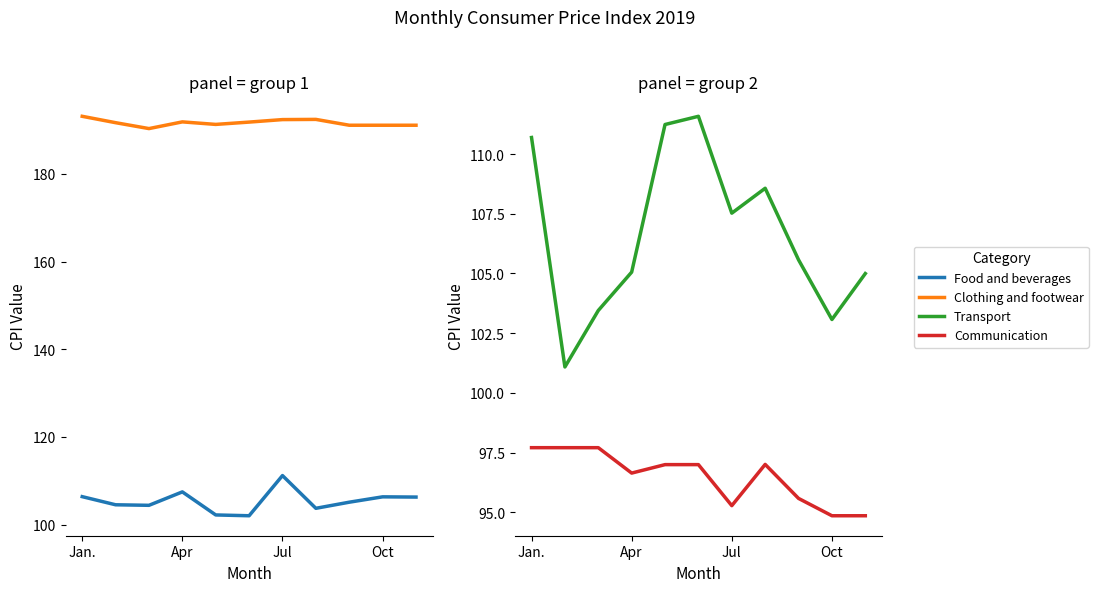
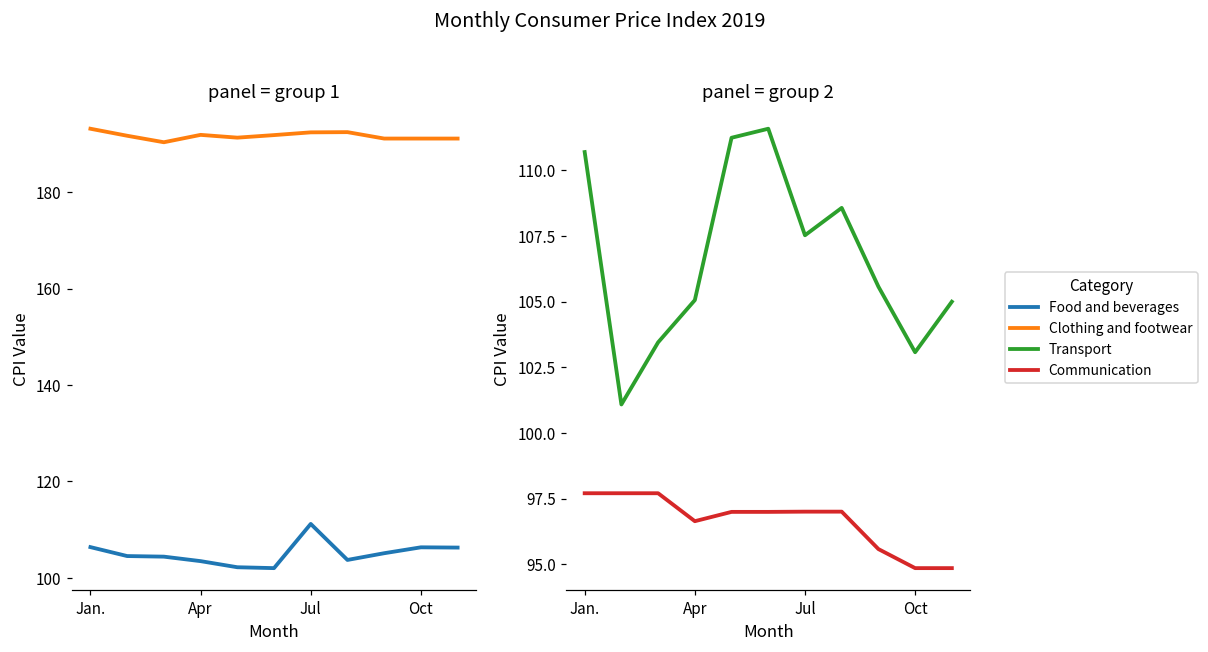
panel = group 1, Food and beverages, Apr: 107 -> 103
panel = group 2, Communication, Jul: 95.3 -> 97.0
